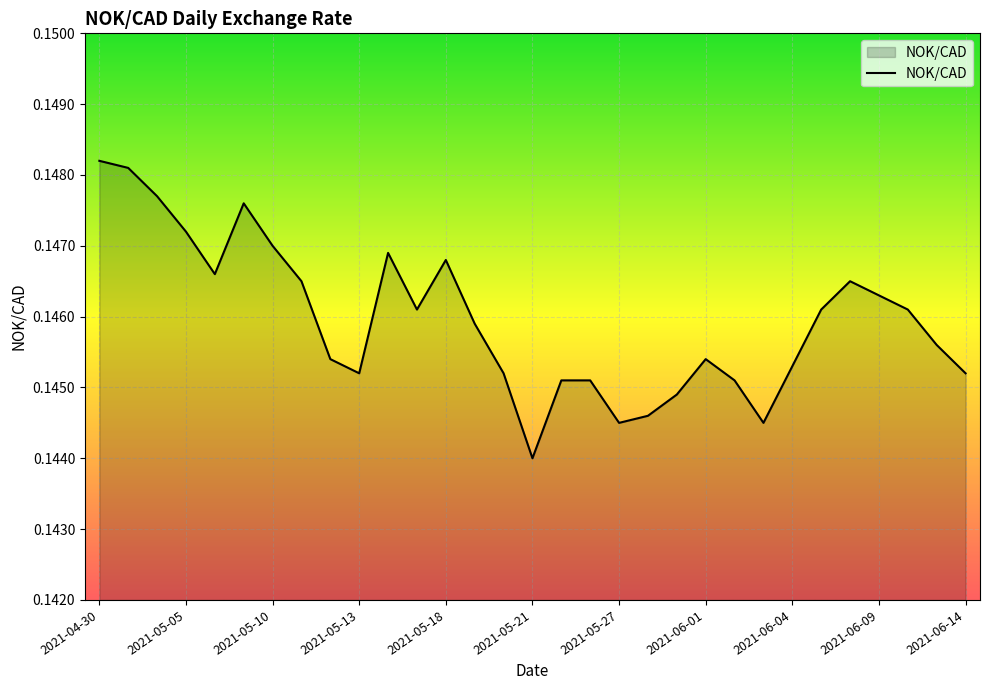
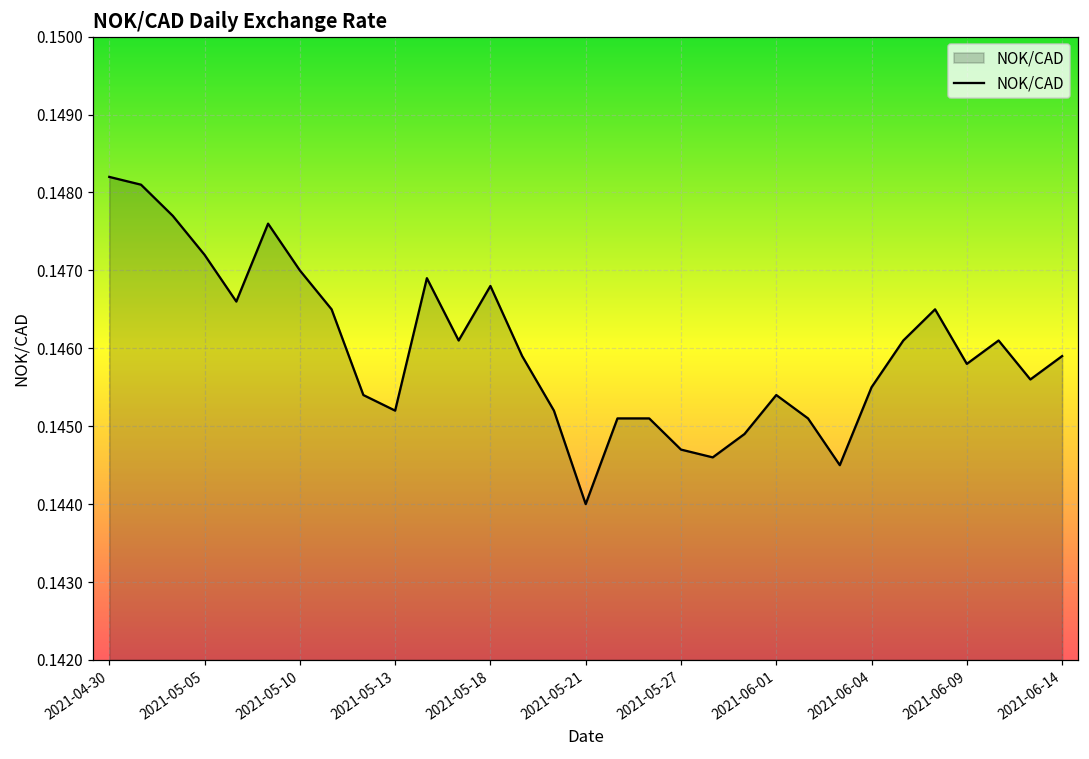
2021-05-27: 0.1445 -> 0.1447
2021-06-04: 0.1453 -> 0.1455
2021-06-09: 0.1463 -> 0.1458
2021-06-14: 0.1452 -> 0.1459
